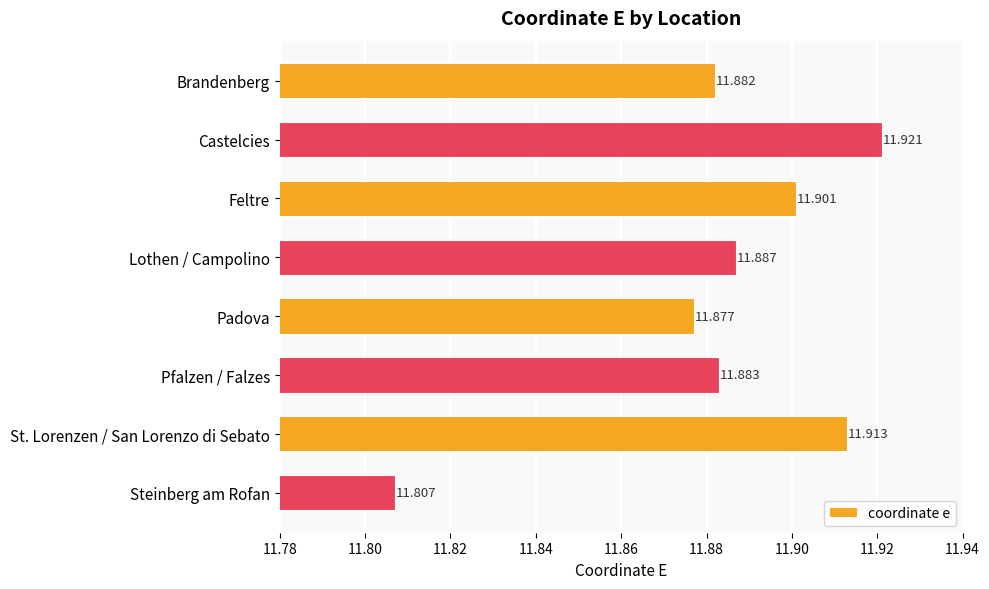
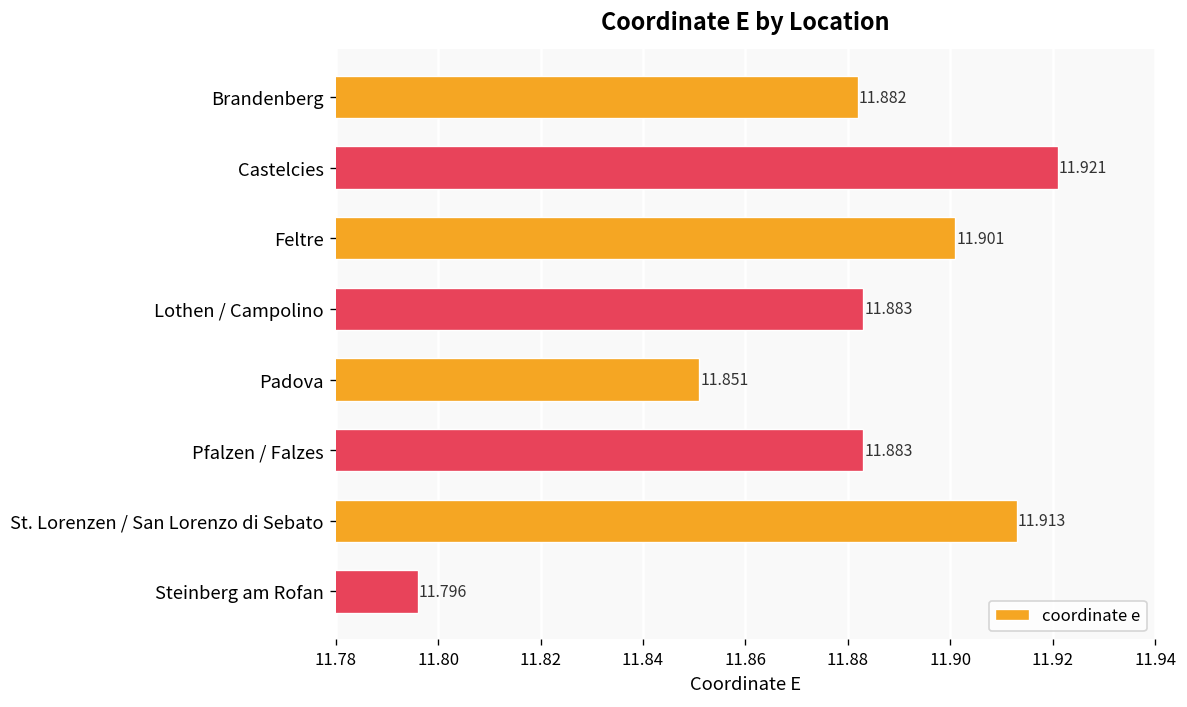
Lothen / Campolino: 11.887 -> 11.883
Padova: 11.877 -> 11.851
Steinberg am Rofan: 11.807 -> 11.796
